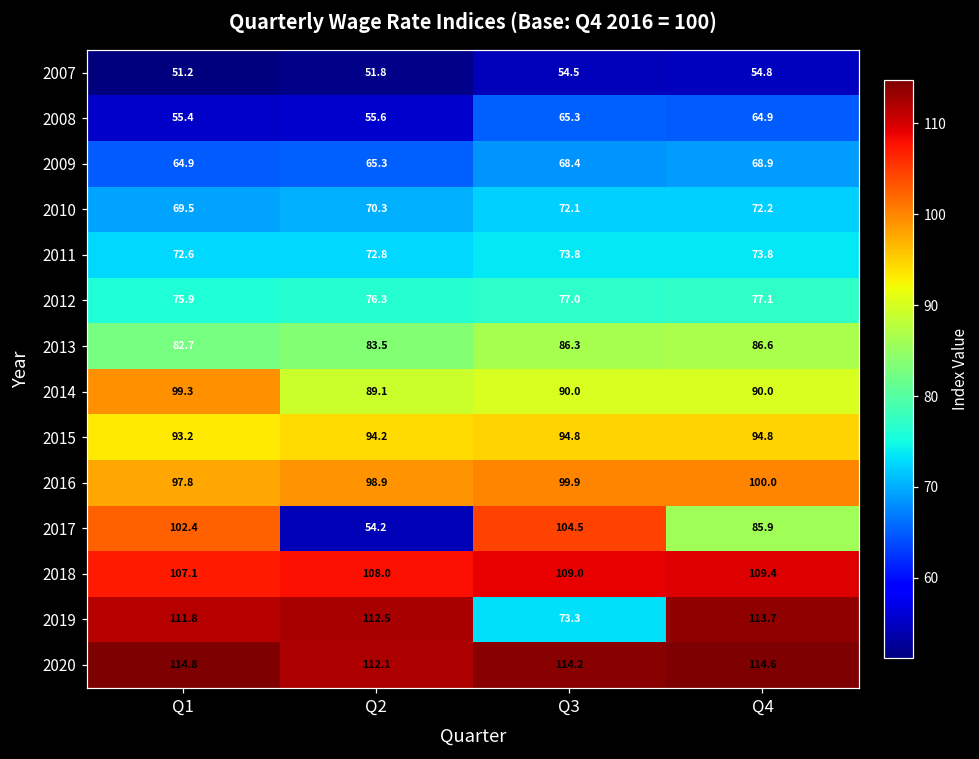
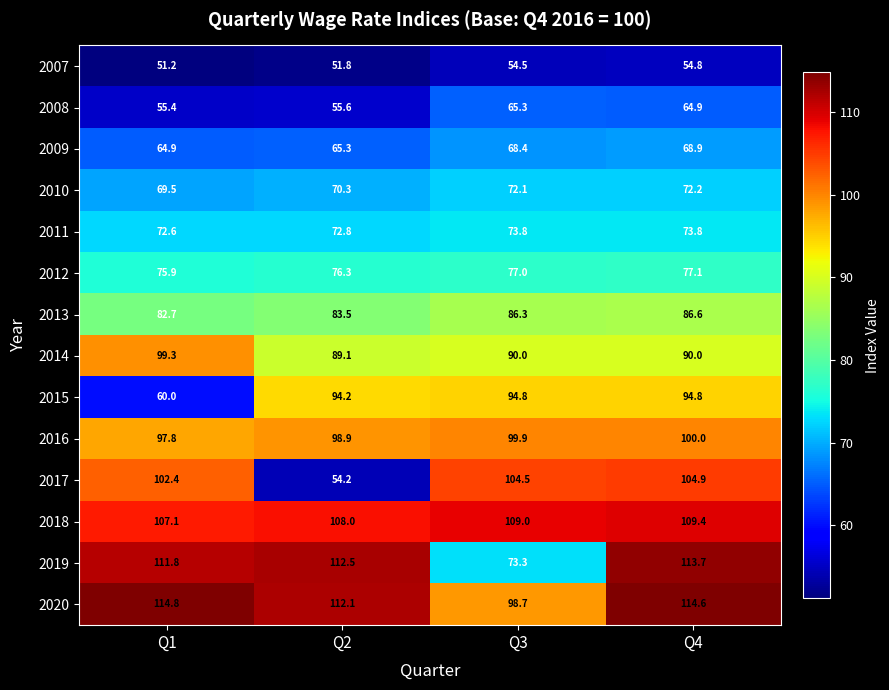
2015, Q1: 93.2 -> 60.0
2017, Q4: 85.9 -> 104.9
2020, Q3: 114.2 -> 98.7
